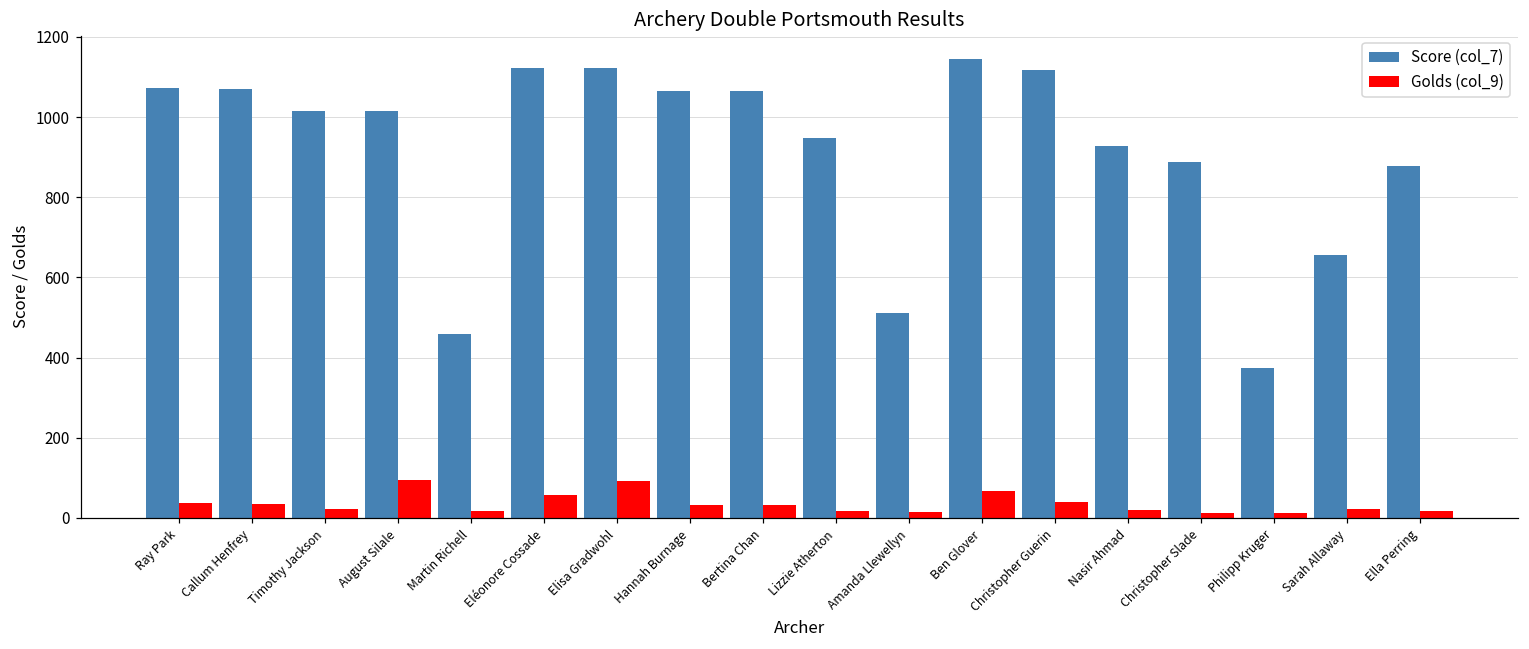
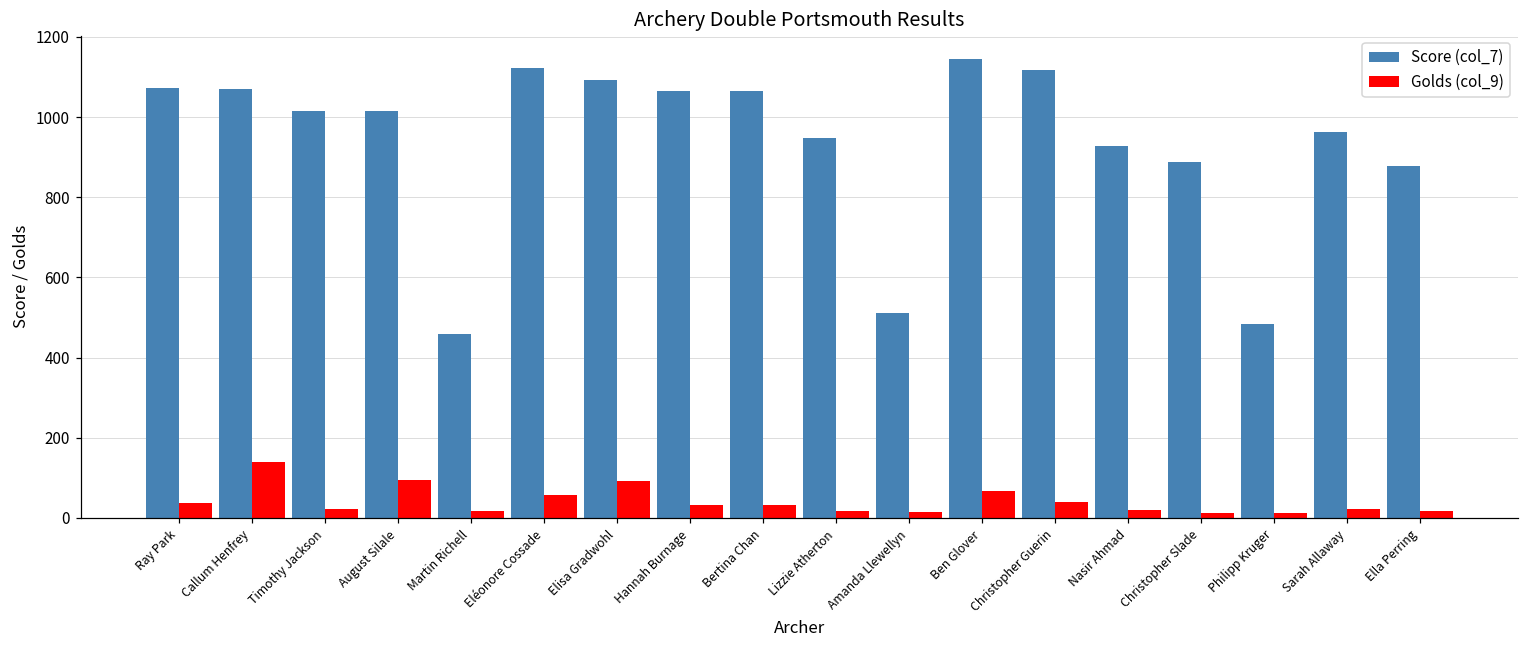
Golds (col_9), Callum Henfrey: 30 -> 140
Score (col_7), Elisa Gradwohl: 1120 -> 1090
Score (col_7), Philipp Kruger: 370 -> 480
Score (col_7), Sarah Allaway: 660 -> 960
